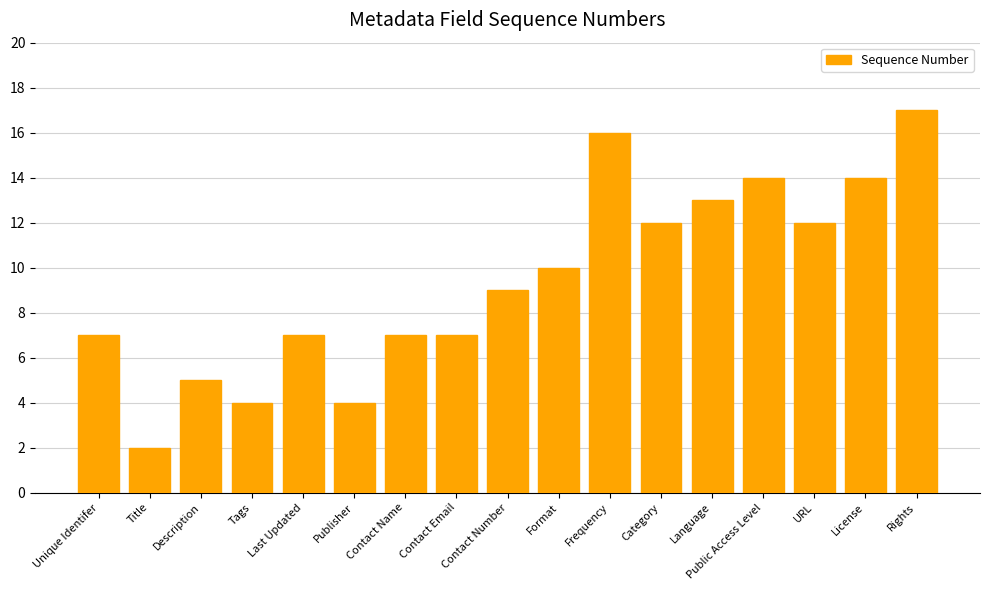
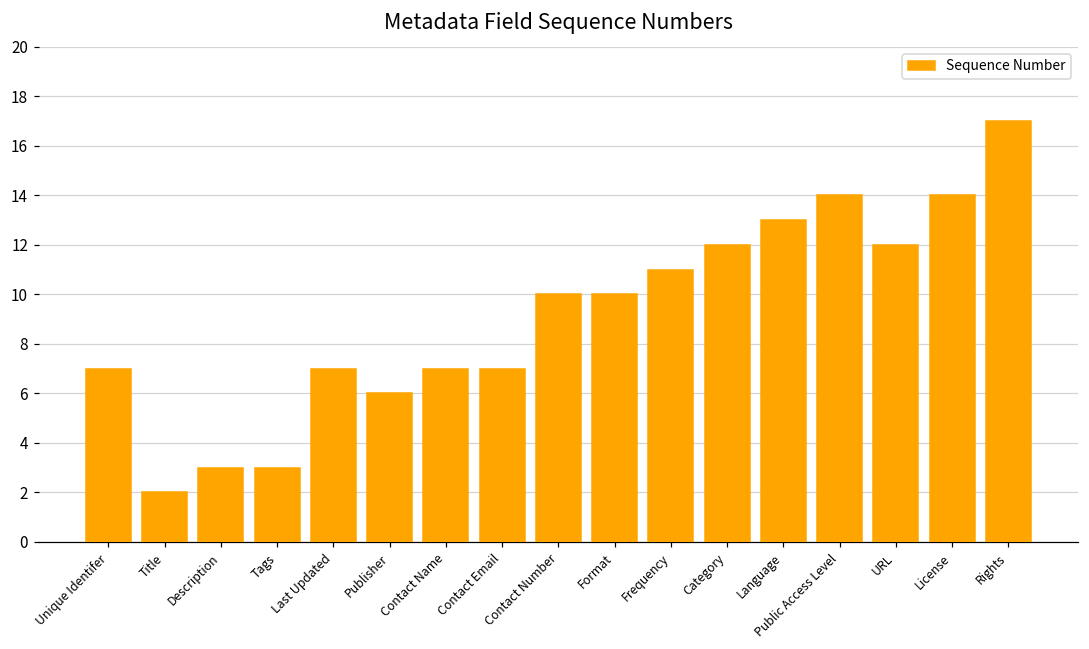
Description: 5 -> 3
Tags: 4 -> 3
Publisher: 4 -> 6
Contact Number: 9 -> 10
Frequency: 16 -> 11
